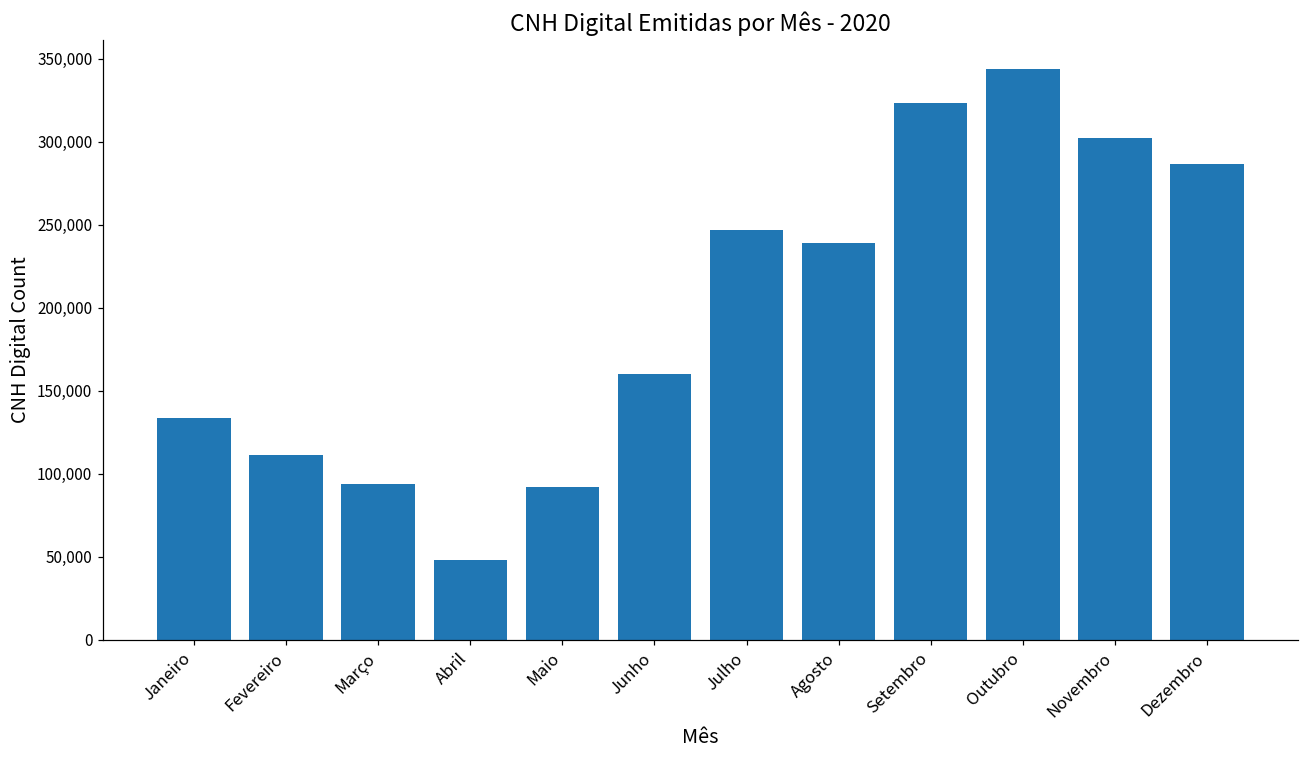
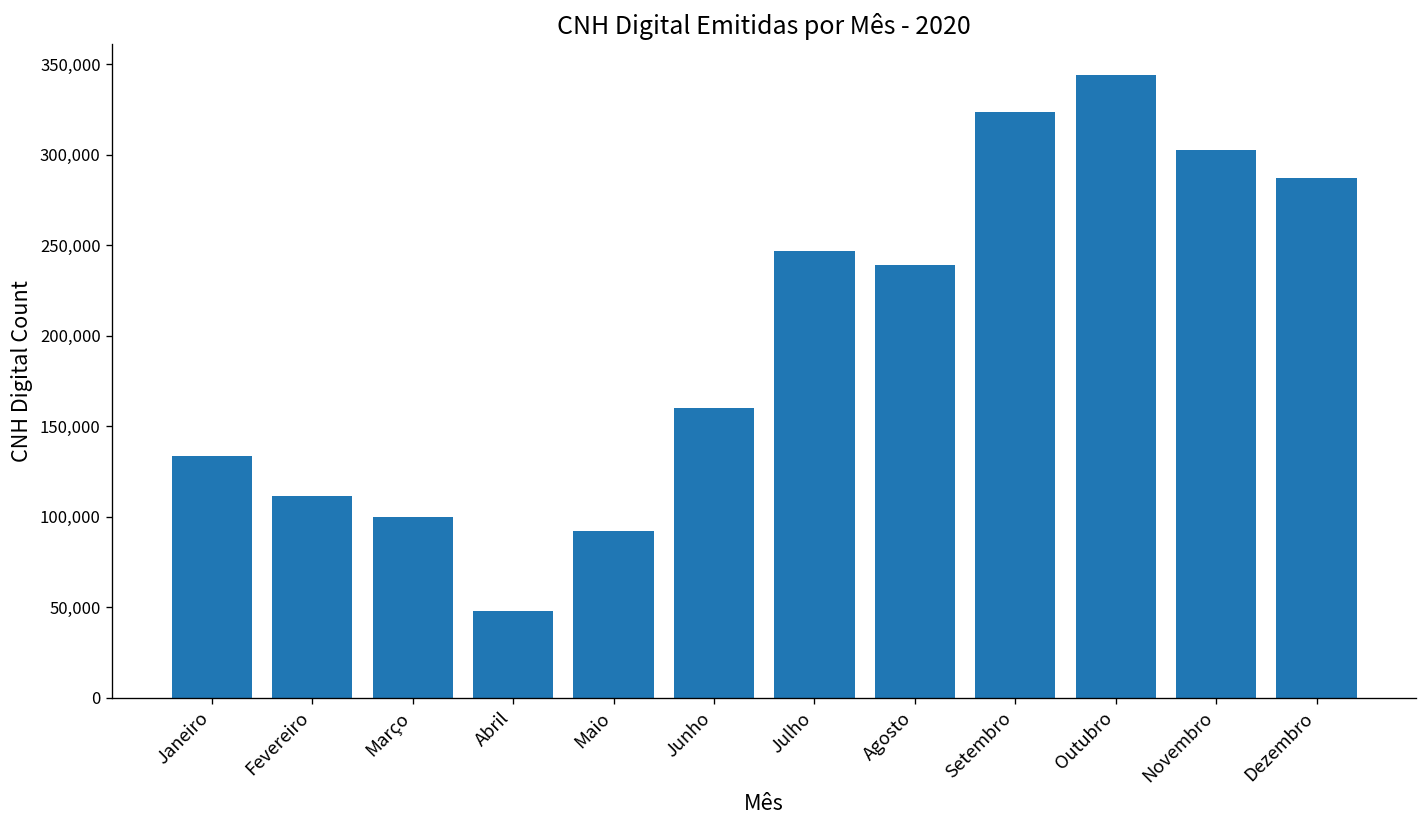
Março: 94,000 -> 100,000
